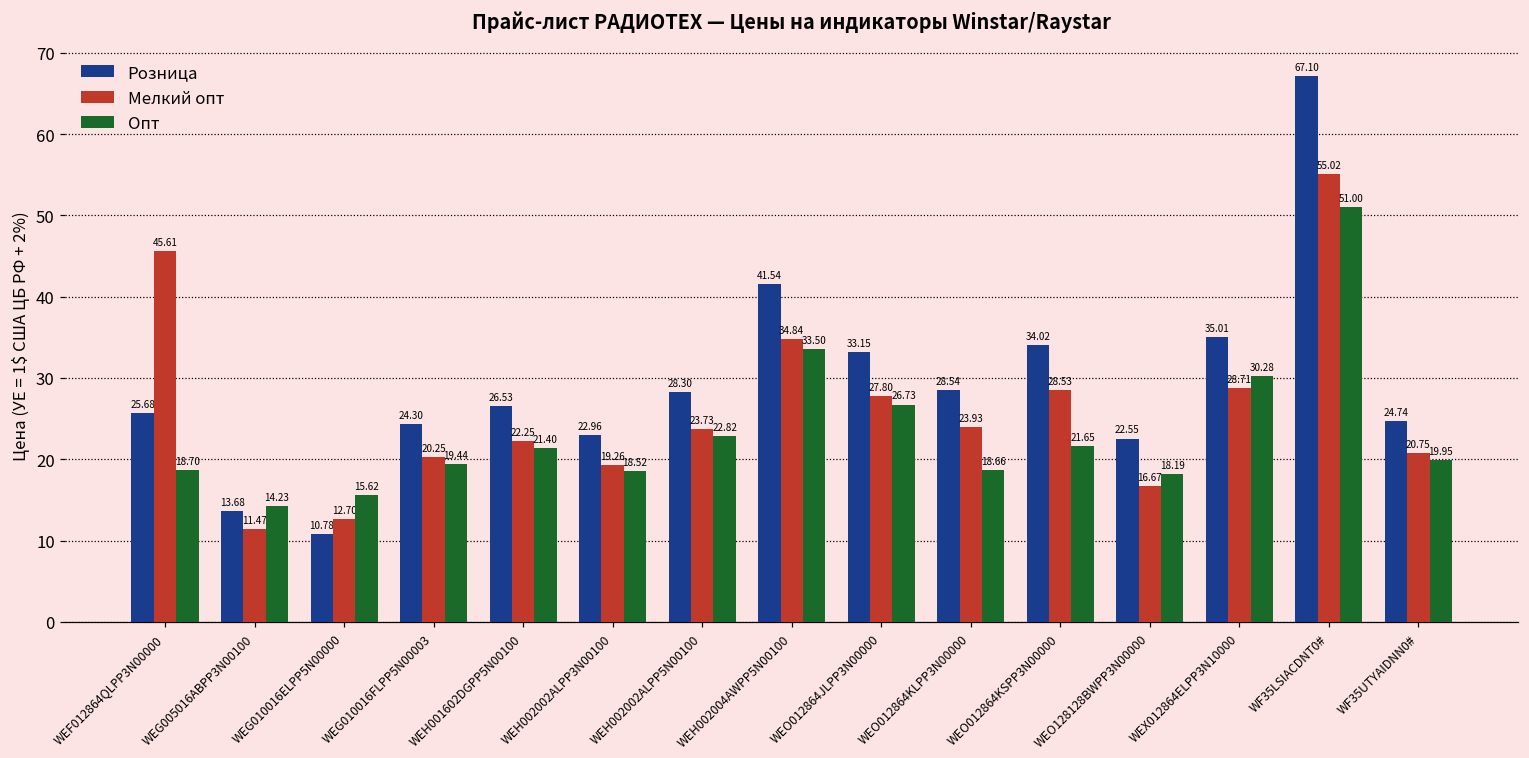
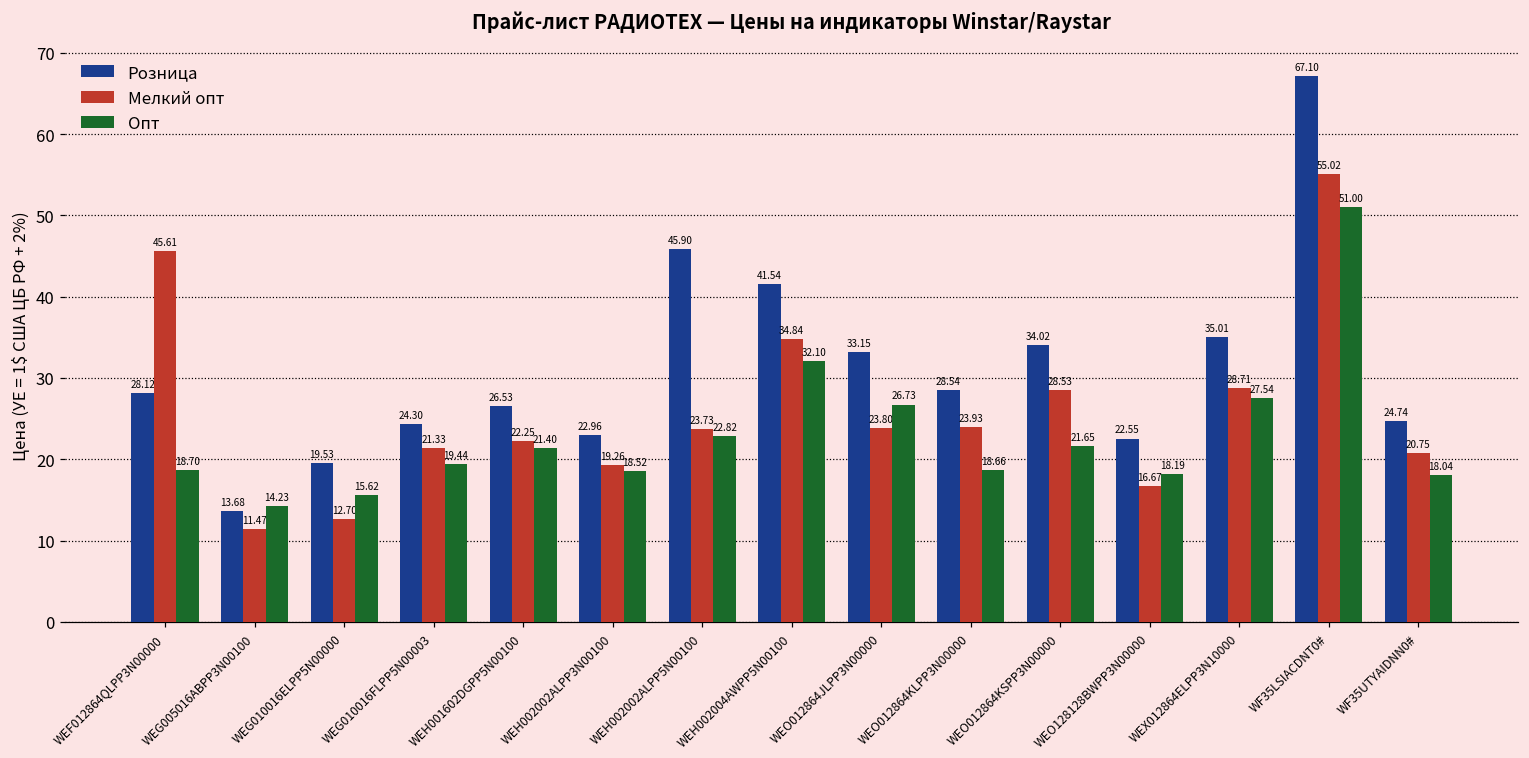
Розница, WEF012864QLPP3N00000: 25.68 -> 28.12
Розница, WEG010016ELPP5N00000: 10.78 -> 19.53
Мелкий опт, WEG010016FLPP5N00003: 20.25 -> 21.33
Розница, WEH002002ALPP5N00100: 28.30 -> 45.90
Опт, WEH002004AWPP5N00100: 33.50 -> 32.10
Мелкий опт, WEO012864JLPP3N00000: 27.80 -> 23.80
Опт, WEX012864ELPP3N10000: 30.28 -> 27.54
Опт, WF35UTYAIDNN0#: 19.95 -> 18.04
